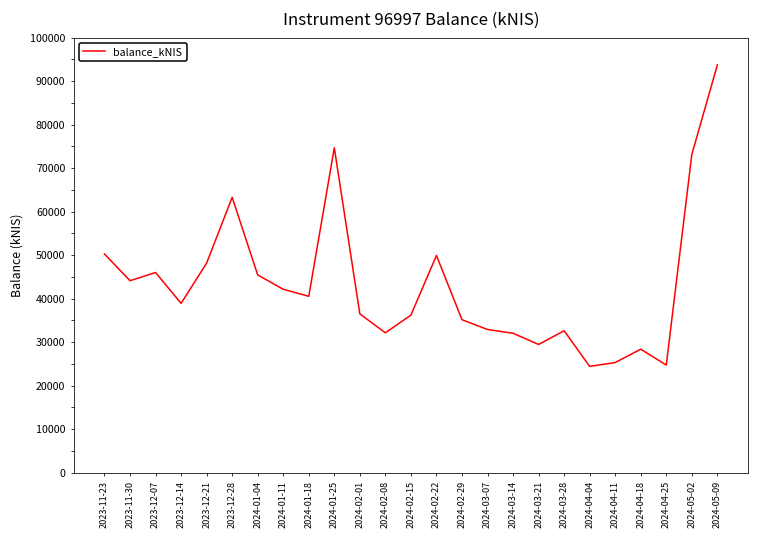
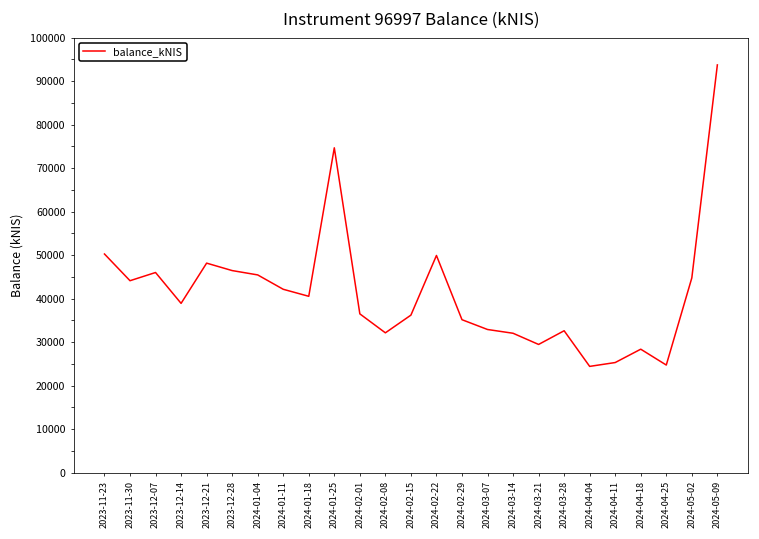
2023-12-28: 63000 -> 46000
2024-05-02: 73000 -> 45000
